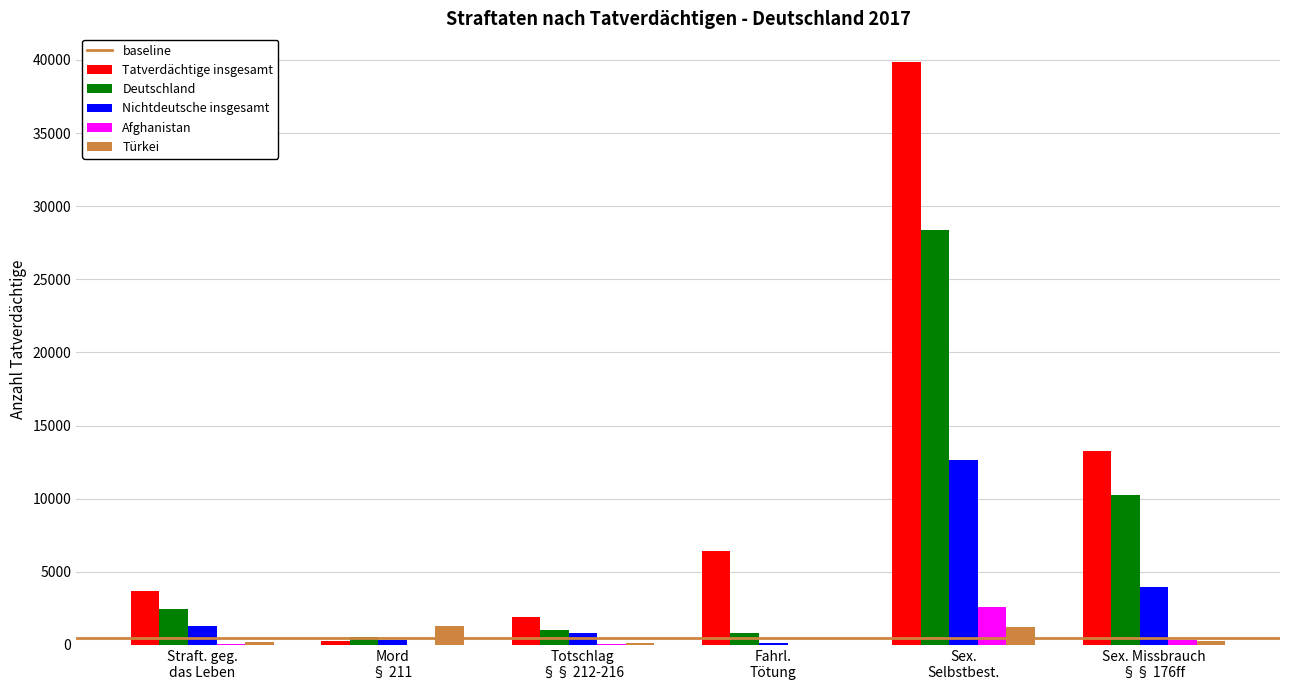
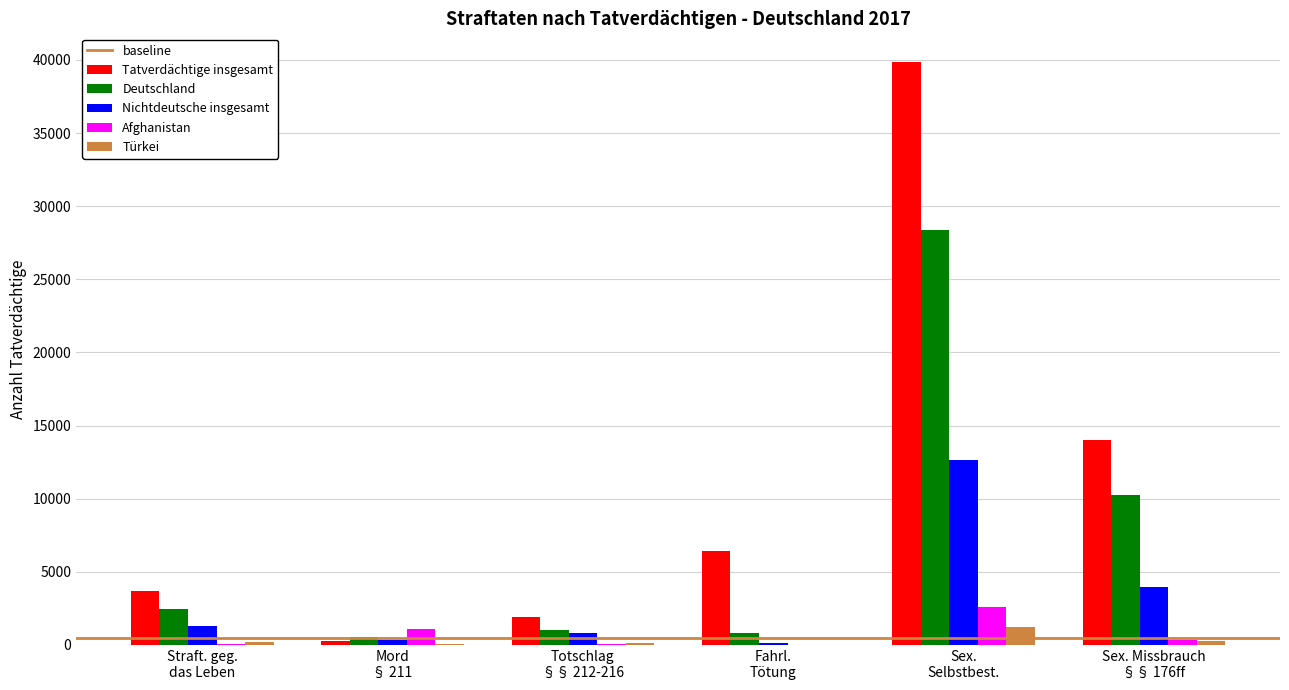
Afghanistan, Mord § 211: 0 -> 1100
Türkei, Mord § 211: 1300 -> 100
Tatverdächtige insgesamt, Sex. Missbrauch §§ 176ff: 13300 -> 14000
